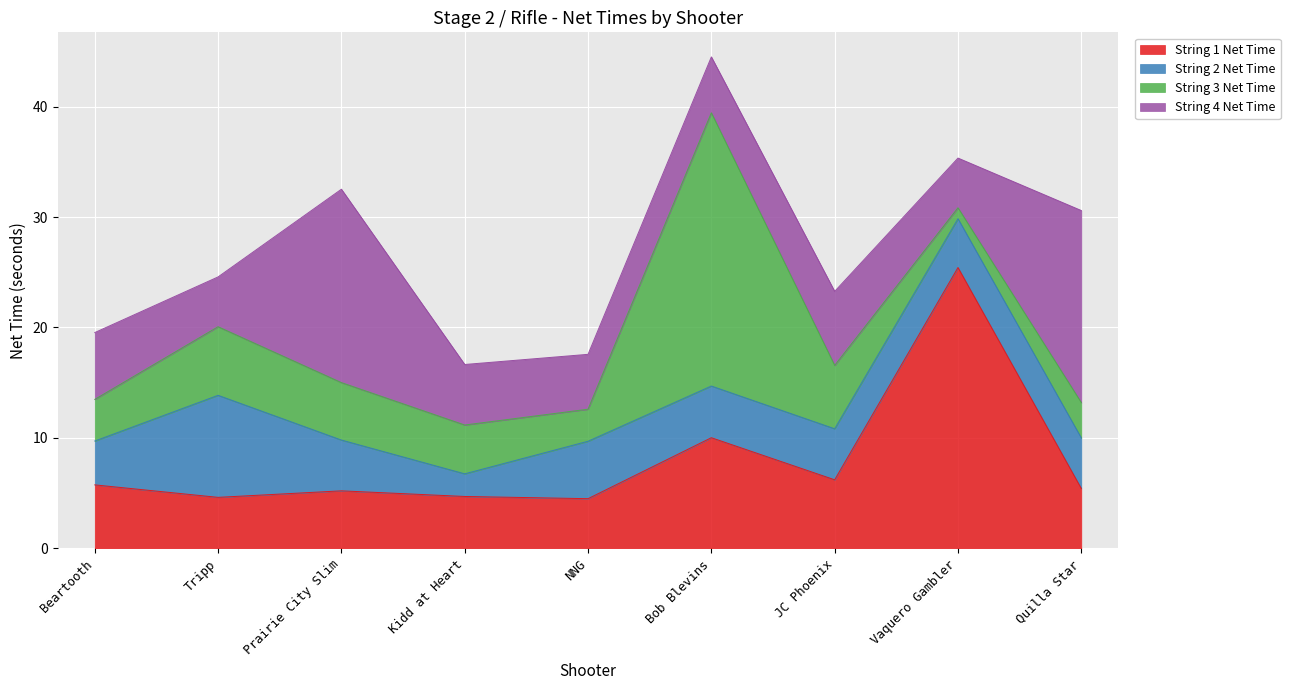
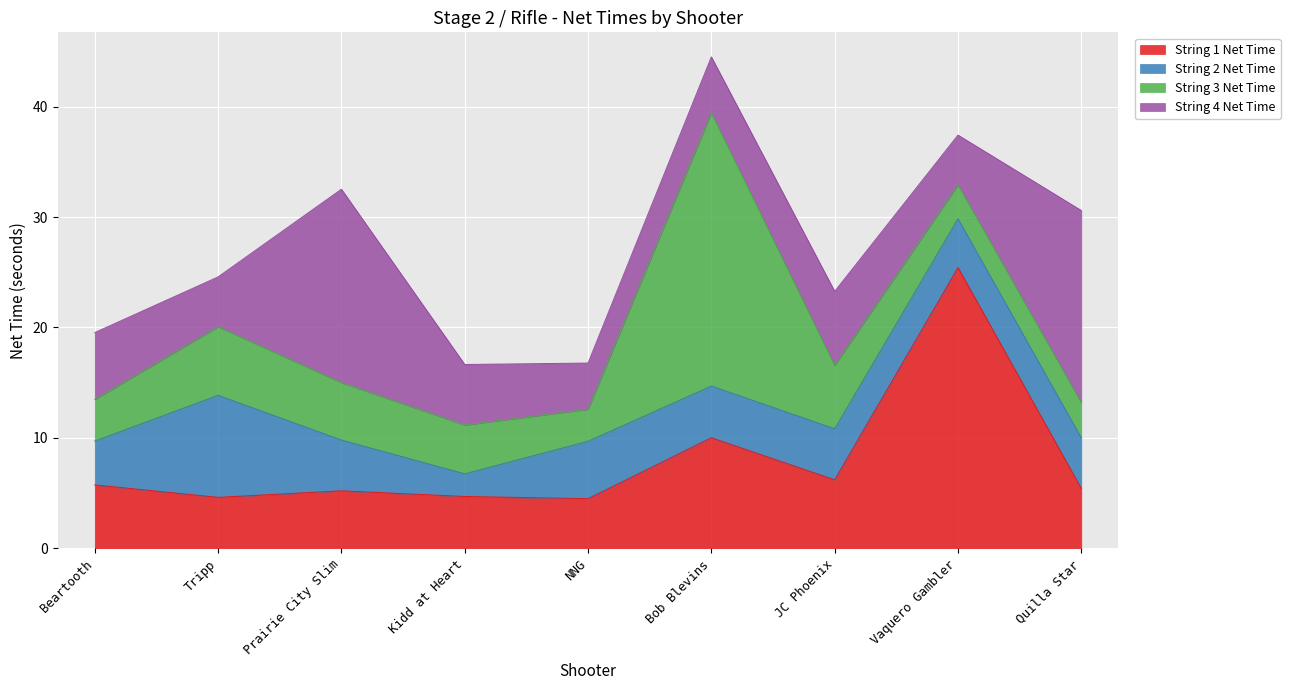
String 4 Net Time, NNG: 5.0 -> 4.2
String 3 Net Time, Vaquero Gambler: 1.0 -> 3.1
